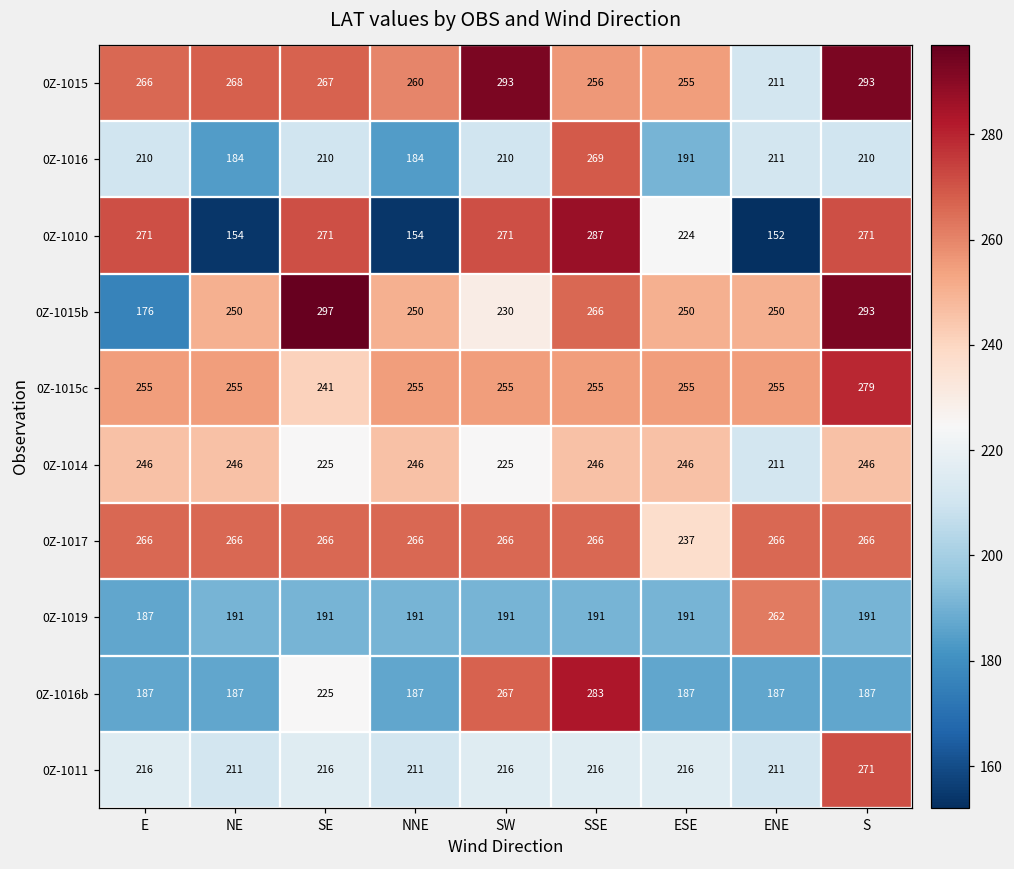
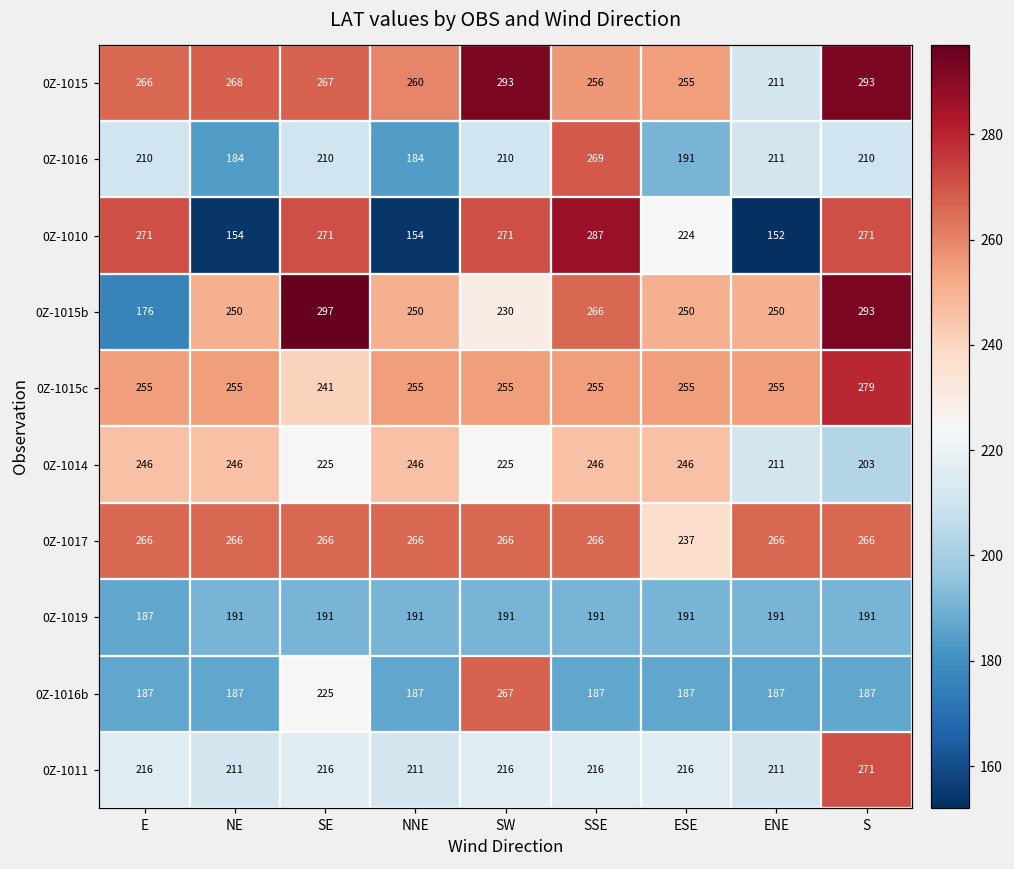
0Z-1014, S: 246 -> 203
0Z-1019, ENE: 262 -> 191
0Z-1016b, SSE: 283 -> 187
